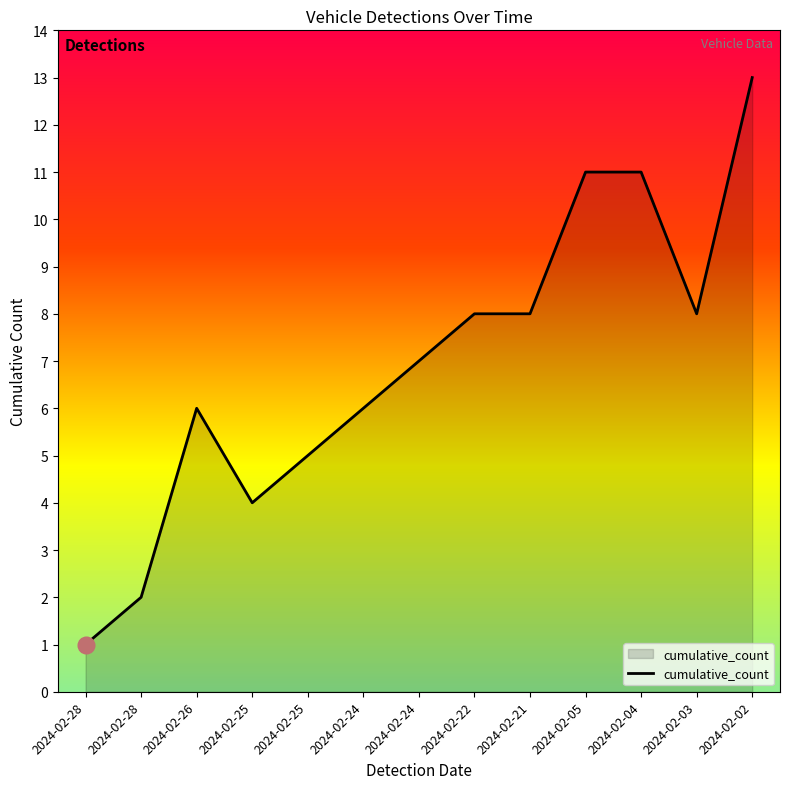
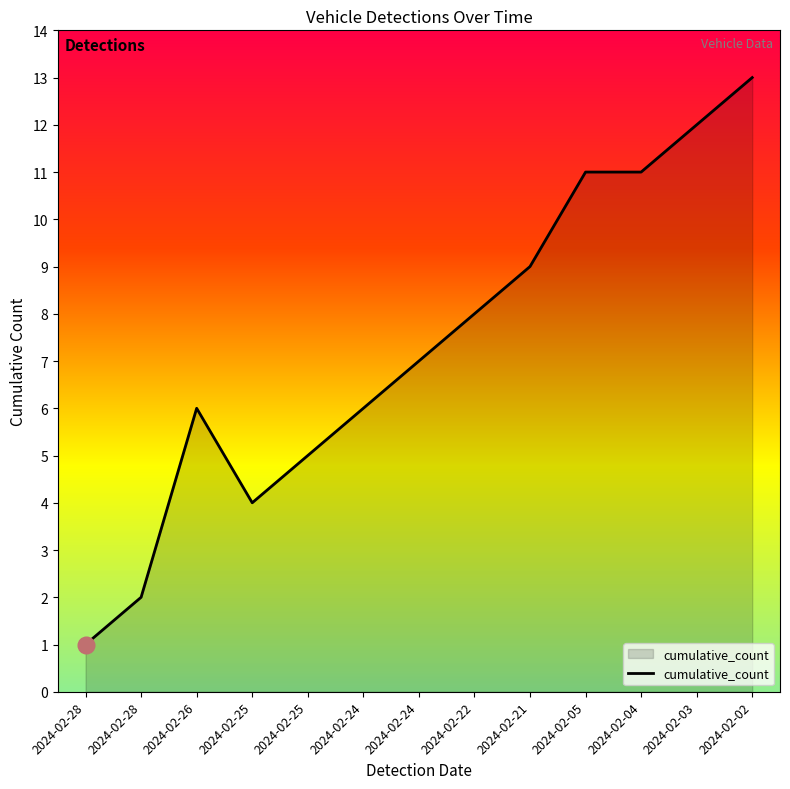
cumulative_count, 2024-02-21: 8 -> 9
cumulative_count, 2024-02-03: 8 -> 12
